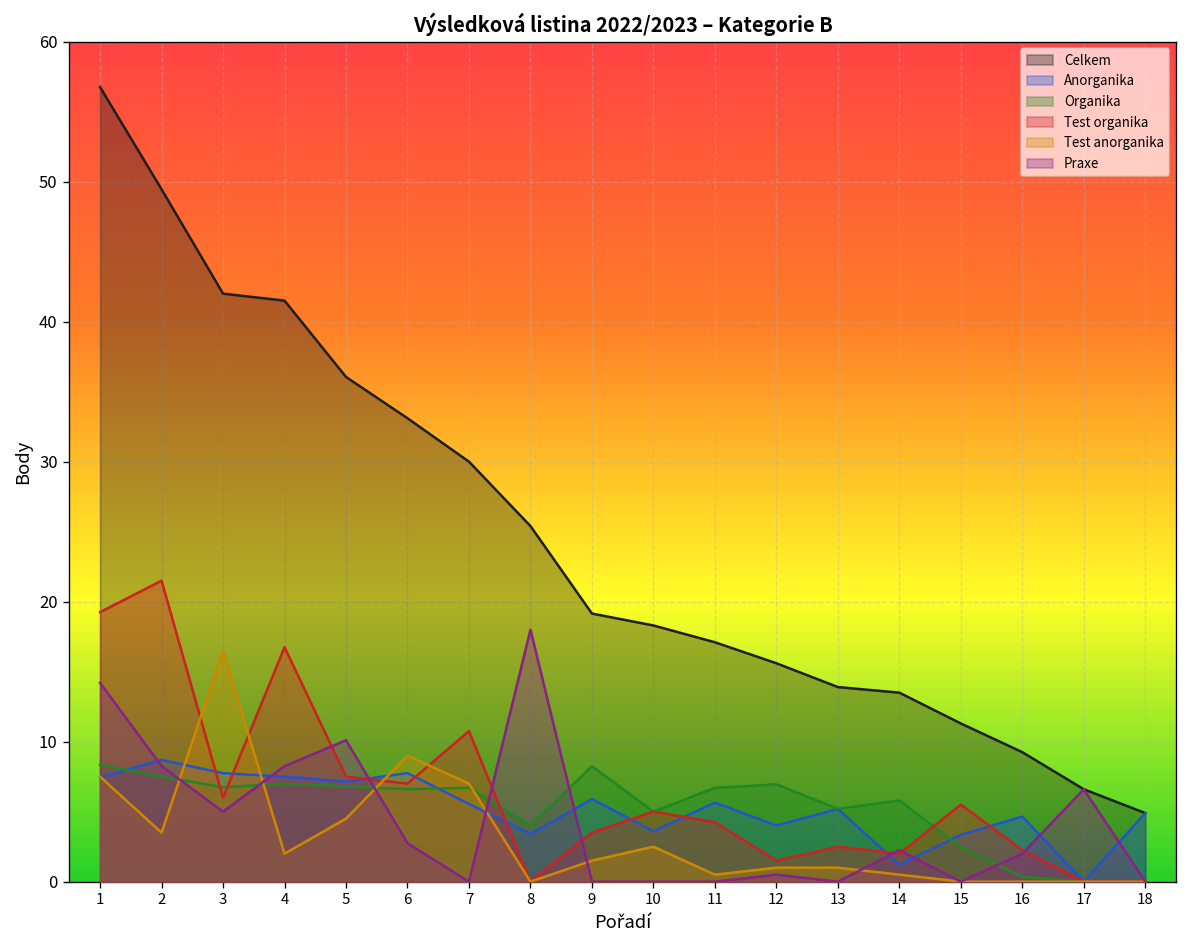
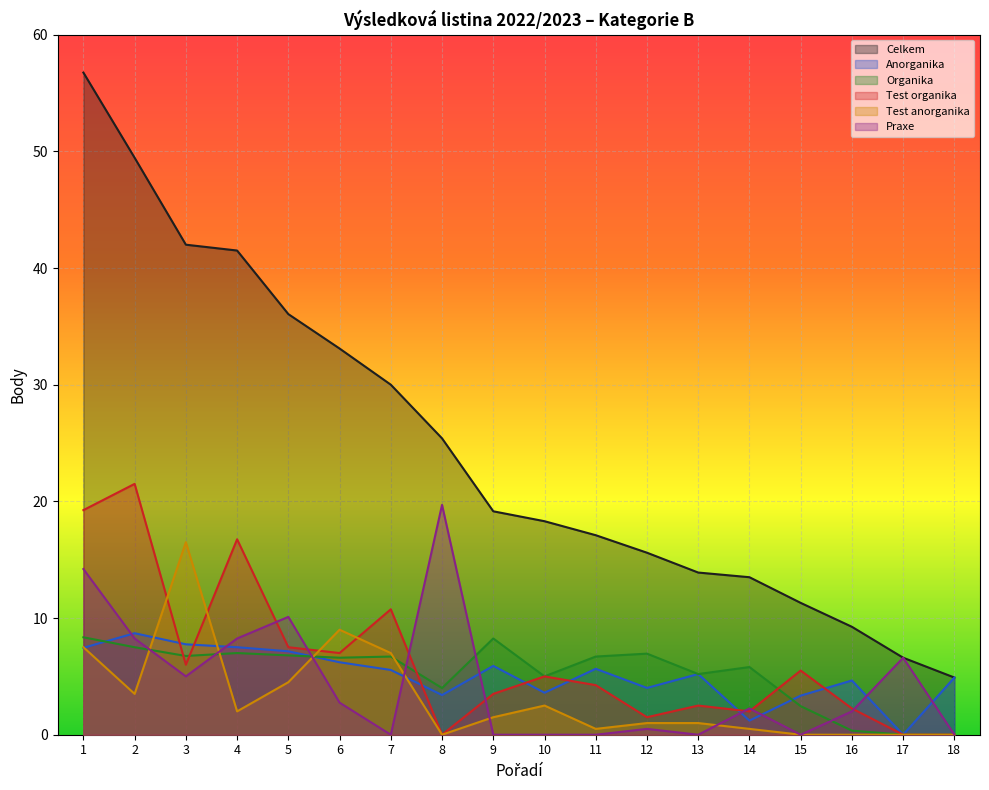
Anorganika, 6: 7.8 -> 6.2
Praxe, 8: 18.0 -> 19.7
